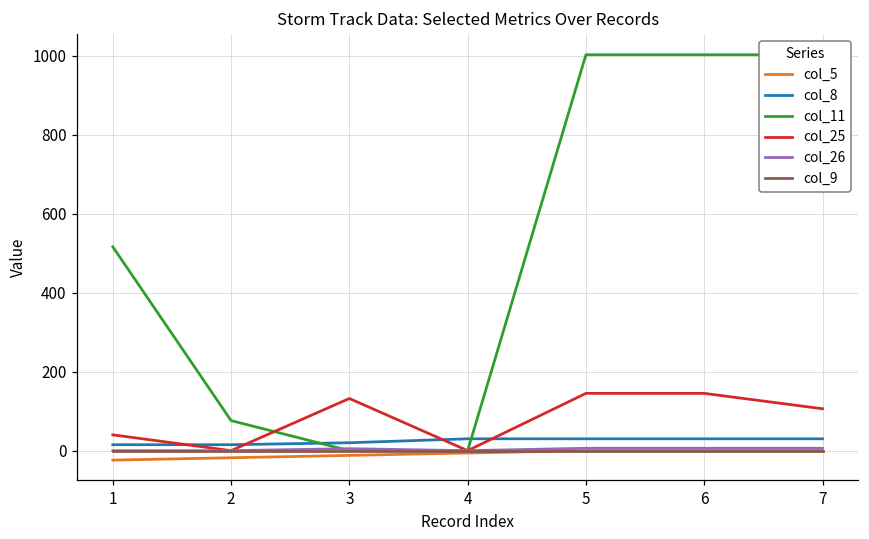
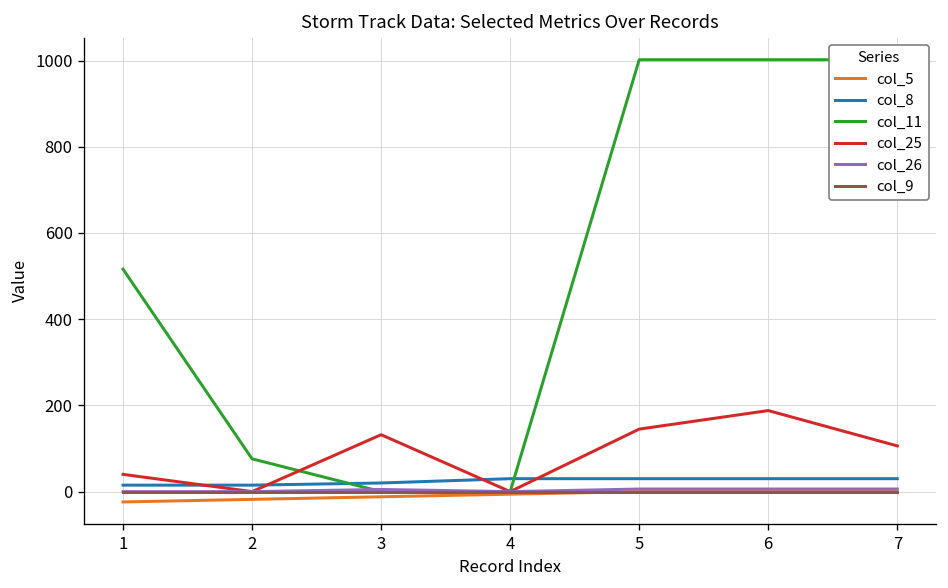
col_25, 6: 150 -> 190
